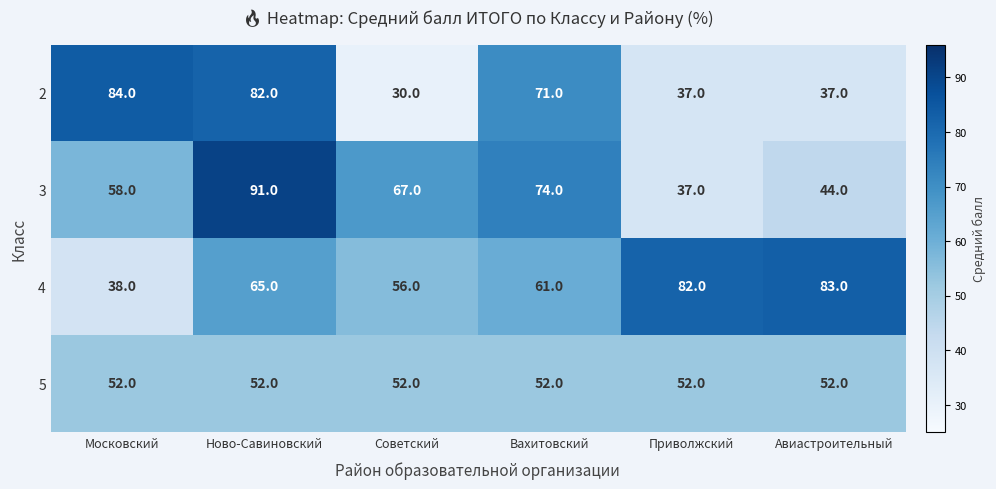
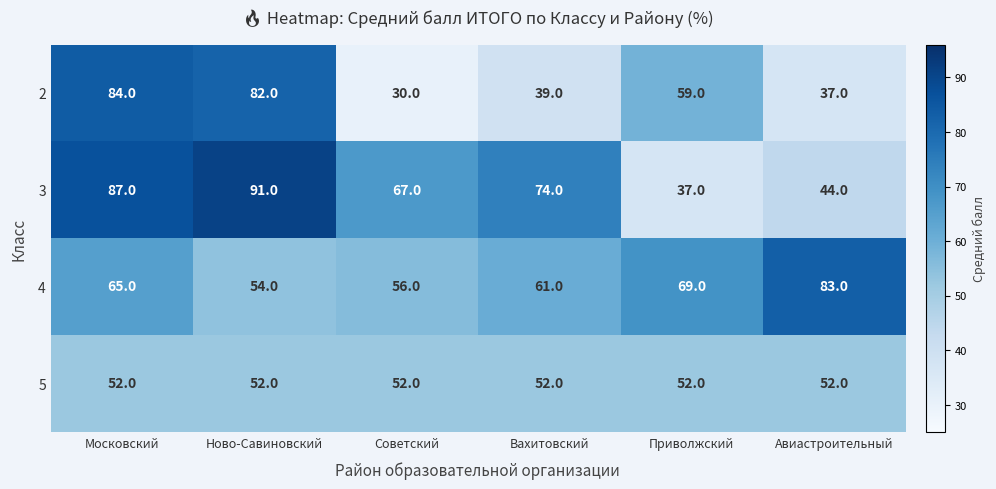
2, Вахитовский: 71.0 -> 39.0
2, Приволжский: 37.0 -> 59.0
3, Московский: 58.0 -> 87.0
4, Московский: 38.0 -> 65.0
4, Ново-Савиновский: 65.0 -> 54.0
4, Приволжский: 82.0 -> 69.0
